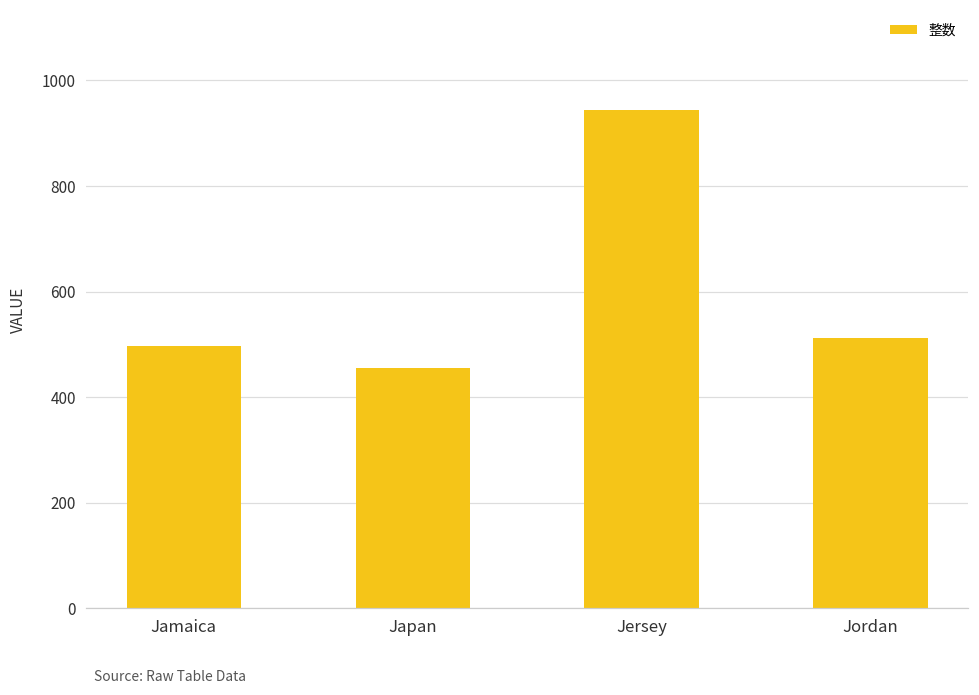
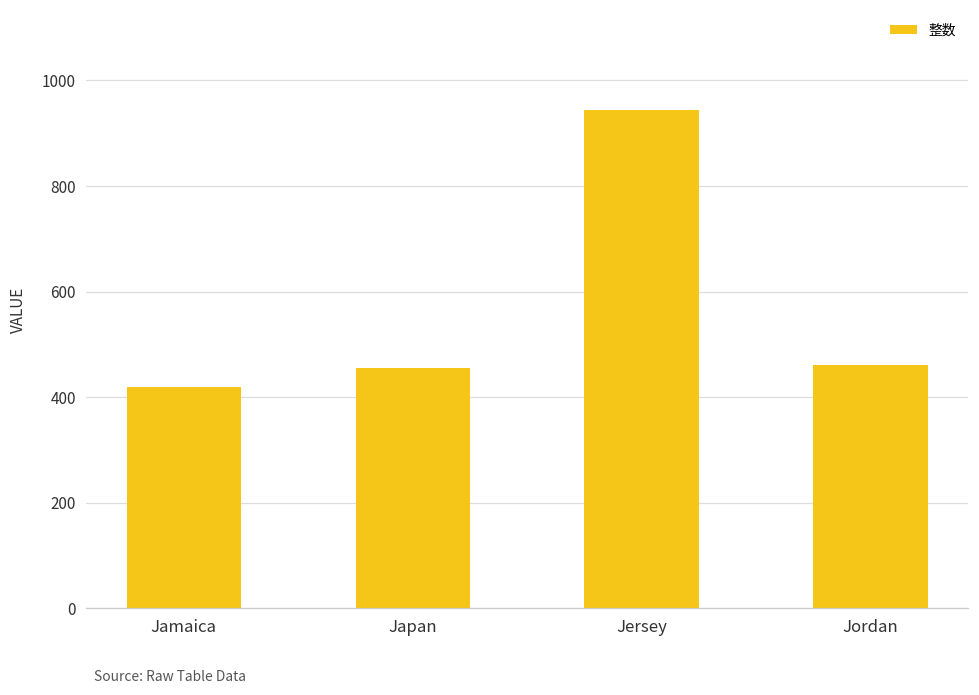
Jamaica: 500 -> 420
Jordan: 510 -> 460
